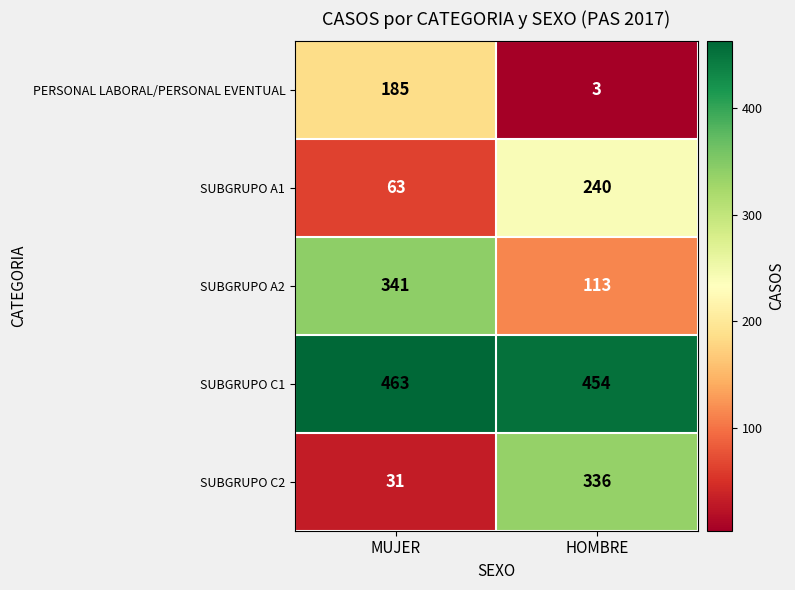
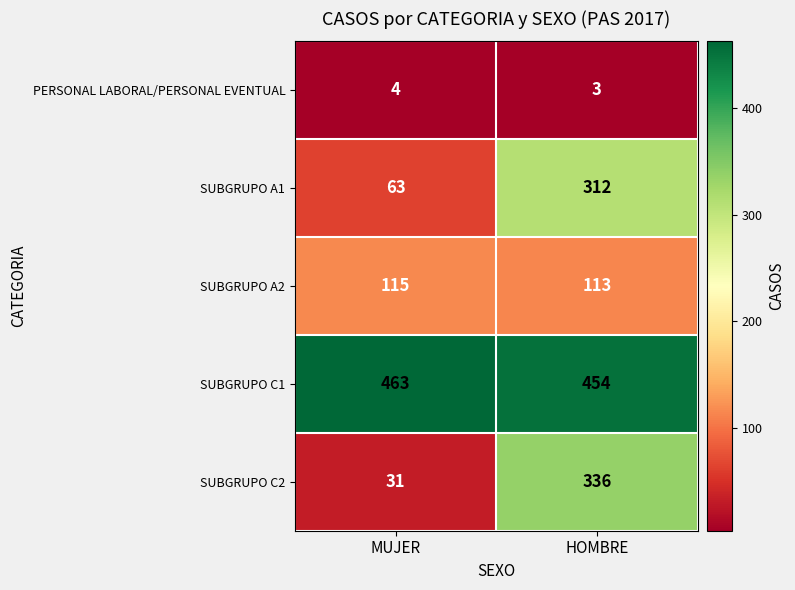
PERSONAL LABORAL/PERSONAL EVENTUAL, MUJER: 185 -> 4
SUBGRUPO A1, HOMBRE: 240 -> 312
SUBGRUPO A2, MUJER: 341 -> 115
